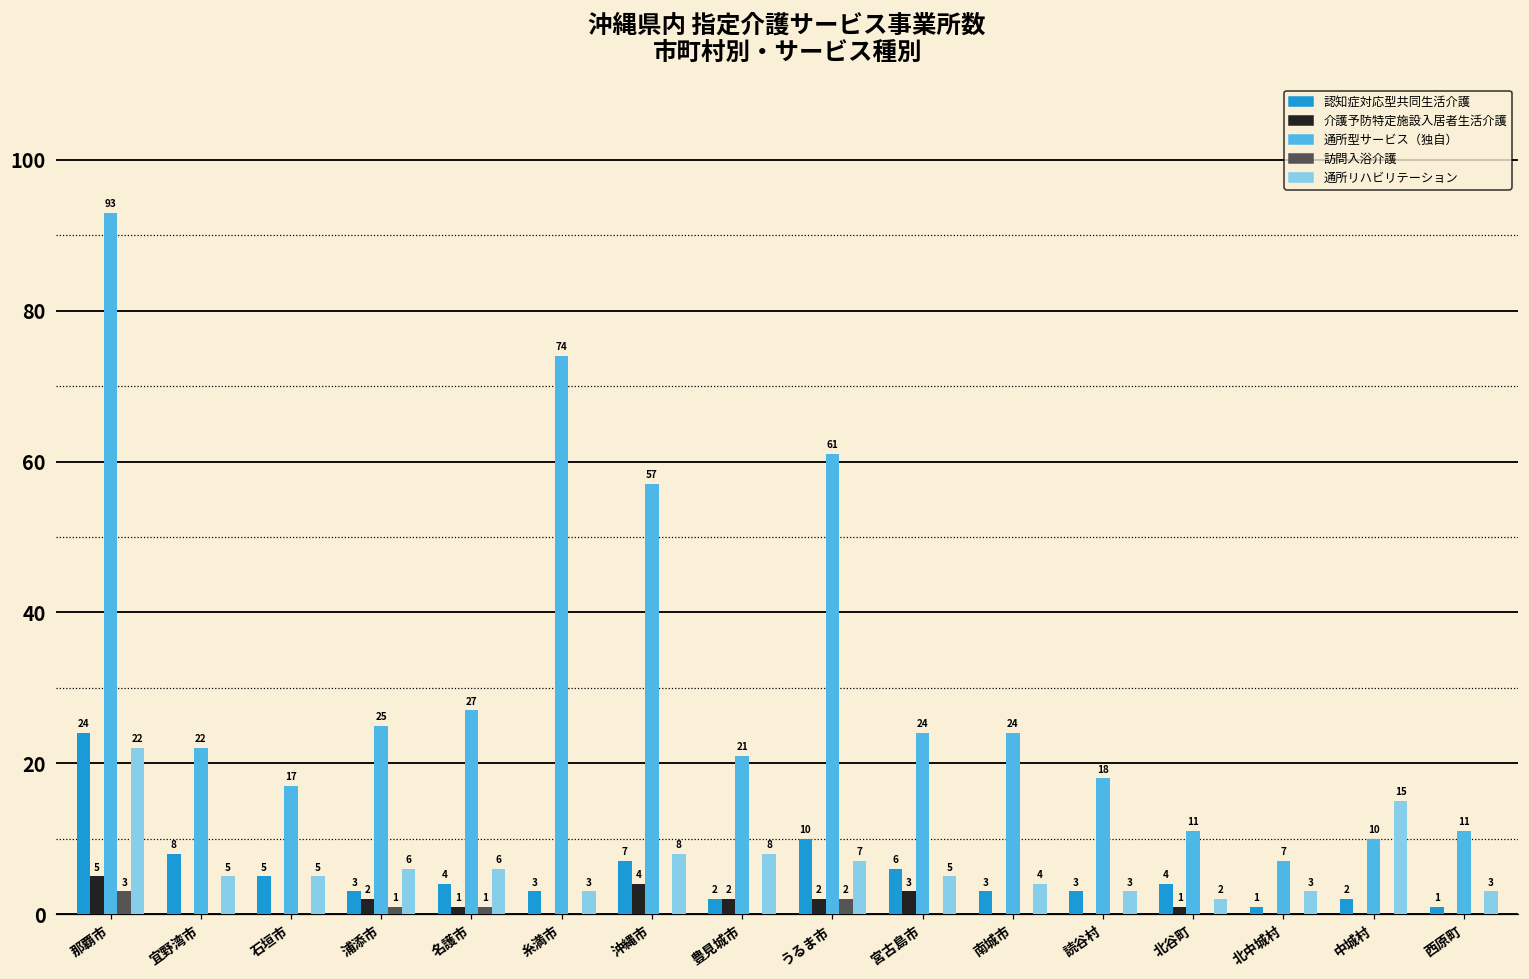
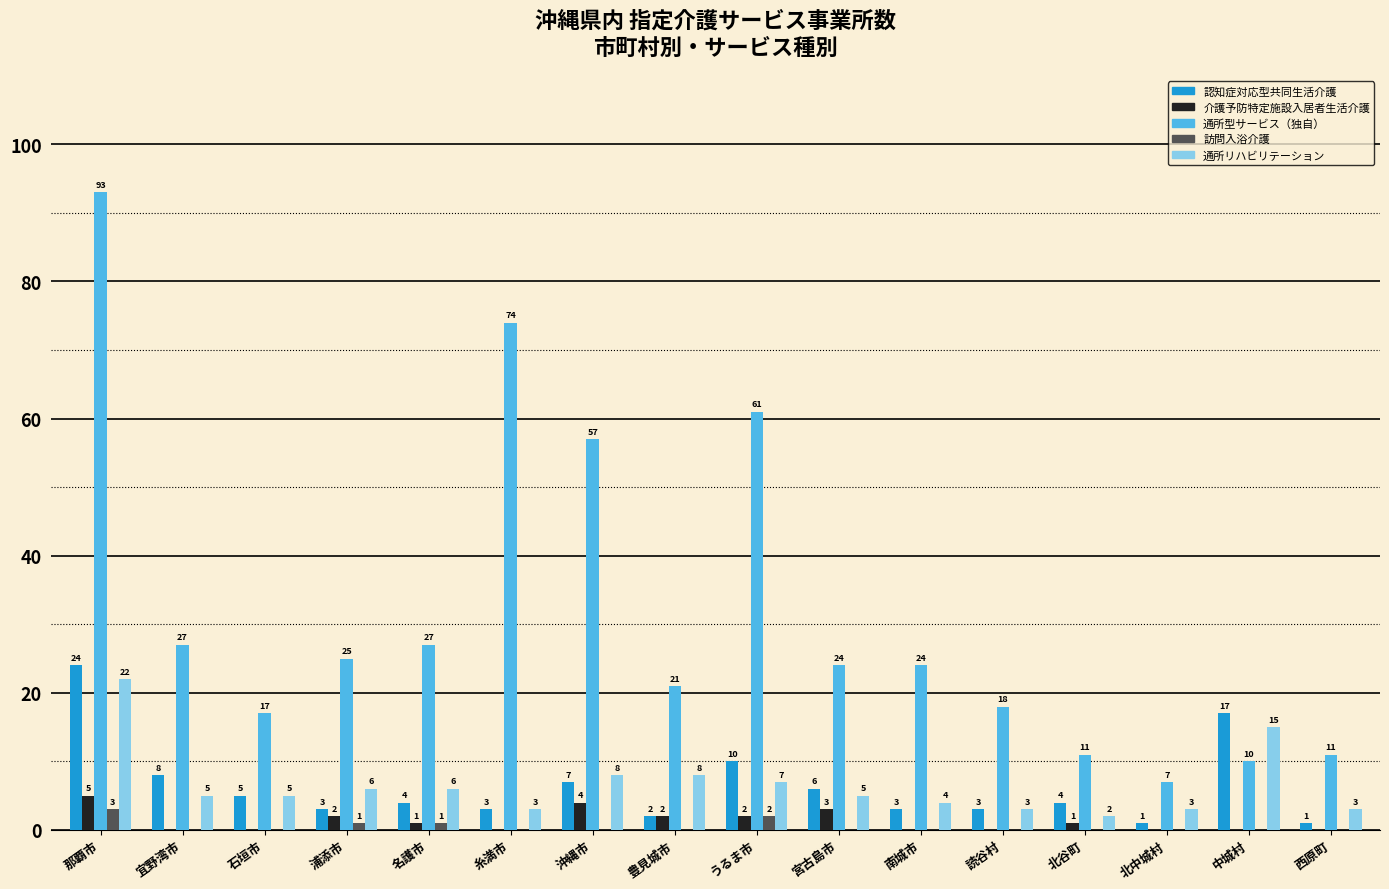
通所型サービス（独自）, 宜野湾市: 22 -> 27
認知症対応型共同生活介護, 中城村: 2 -> 17
